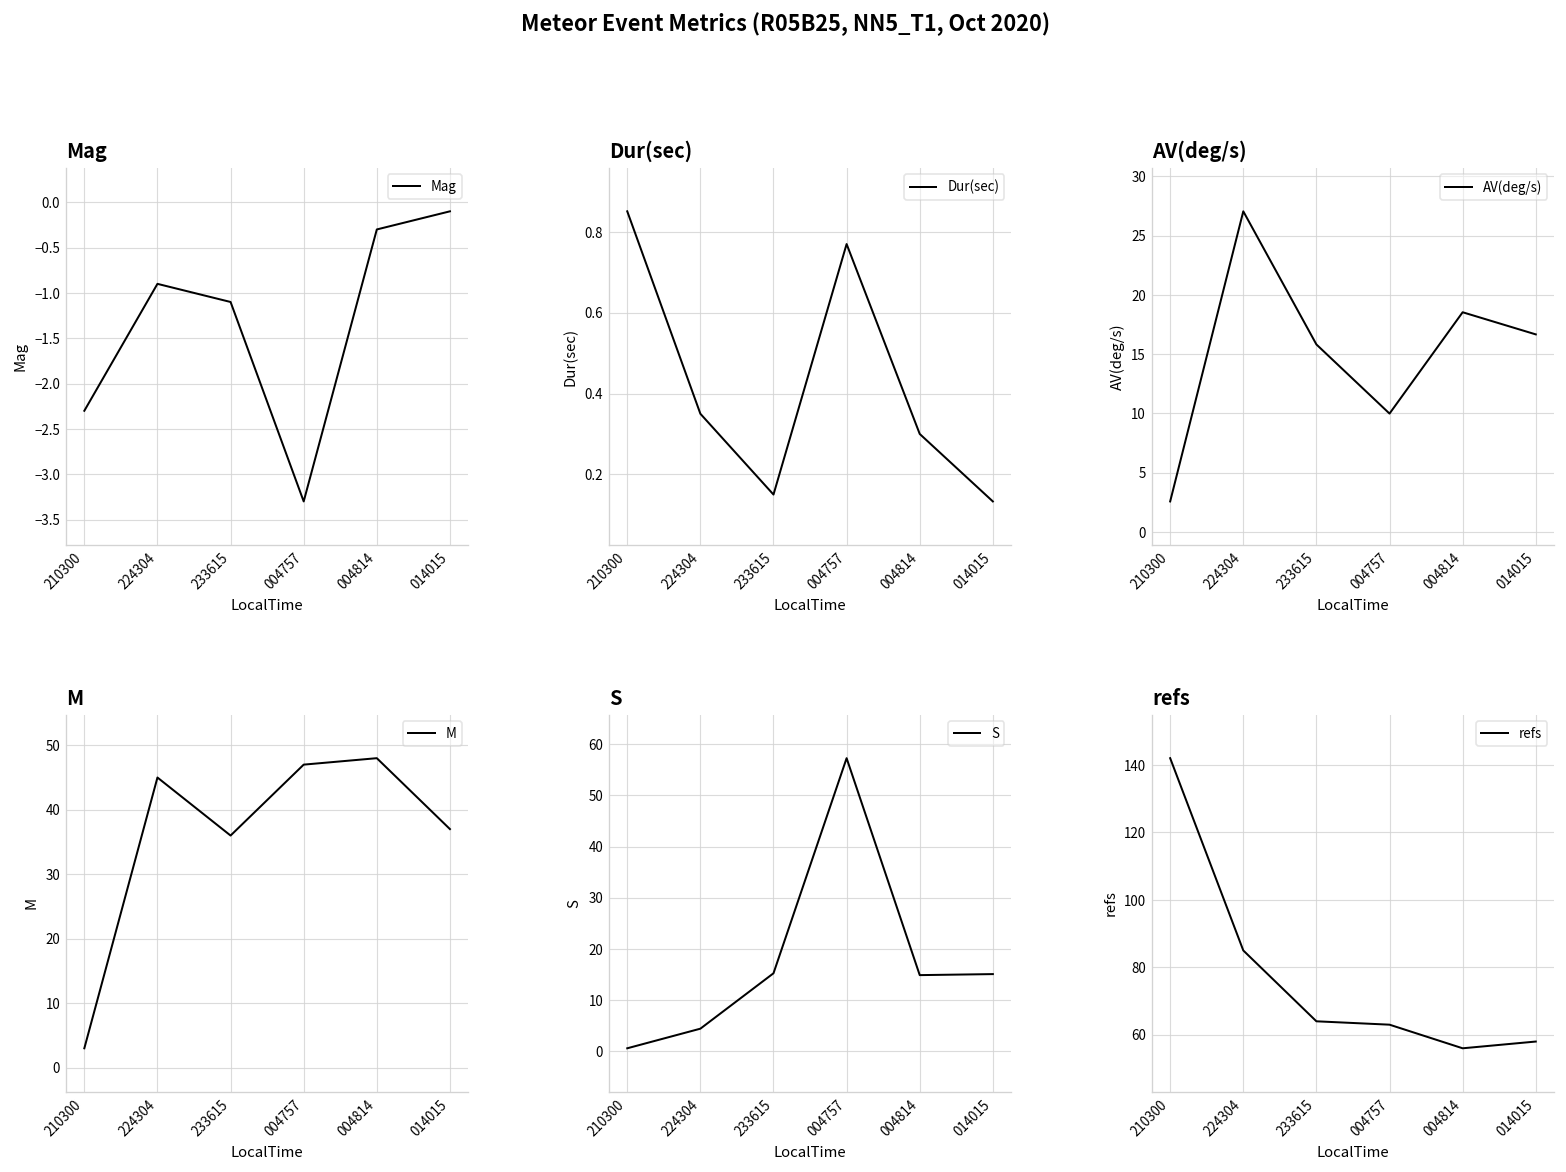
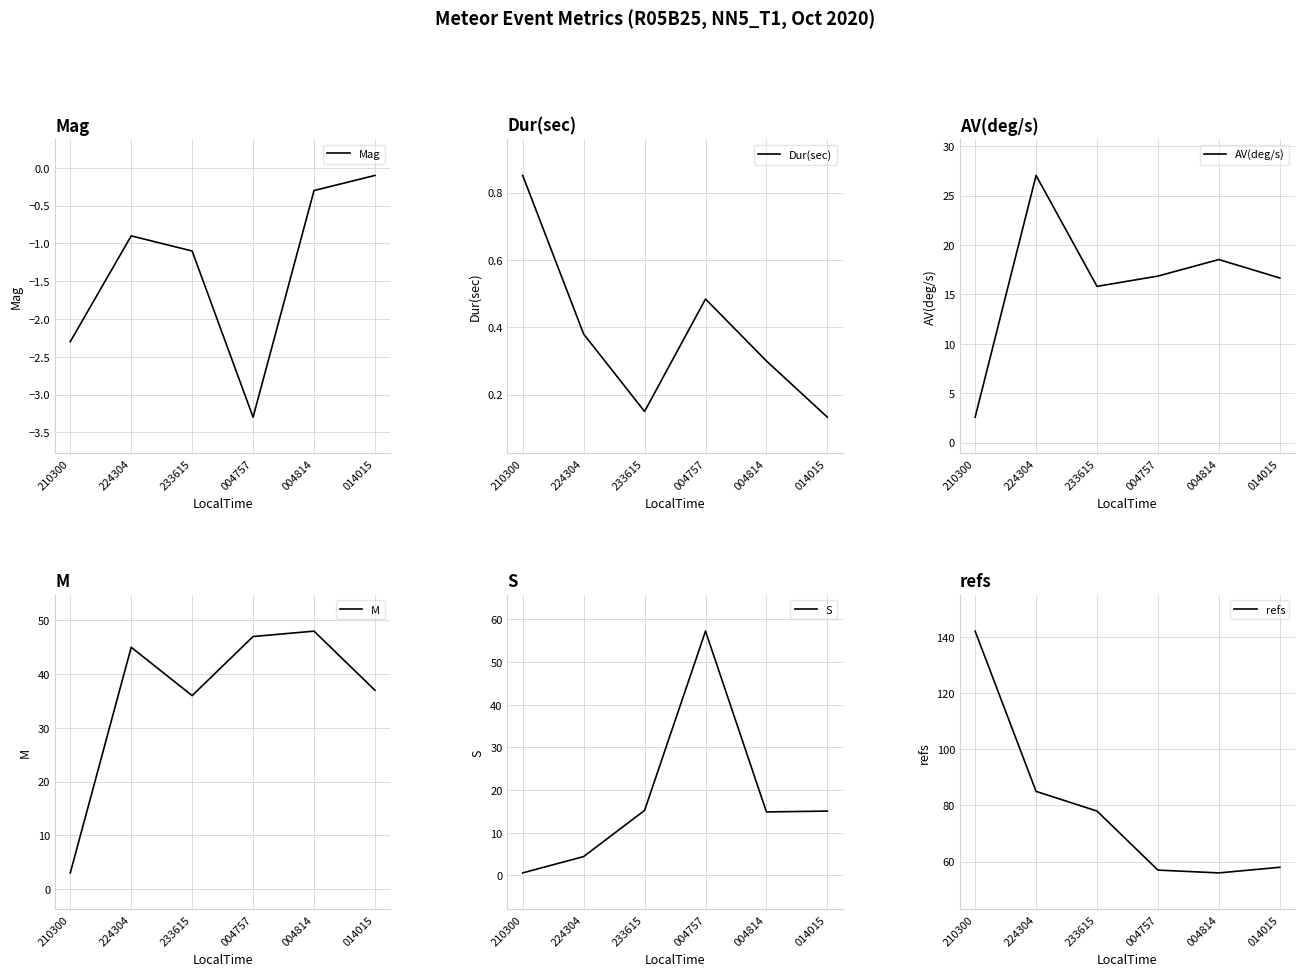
Dur(sec), 224304: 0.35 -> 0.38
Dur(sec), 004757: 0.77 -> 0.48
AV(deg/s), 004757: 10 -> 17
refs, 233615: 64 -> 78
refs, 004757: 63 -> 57
